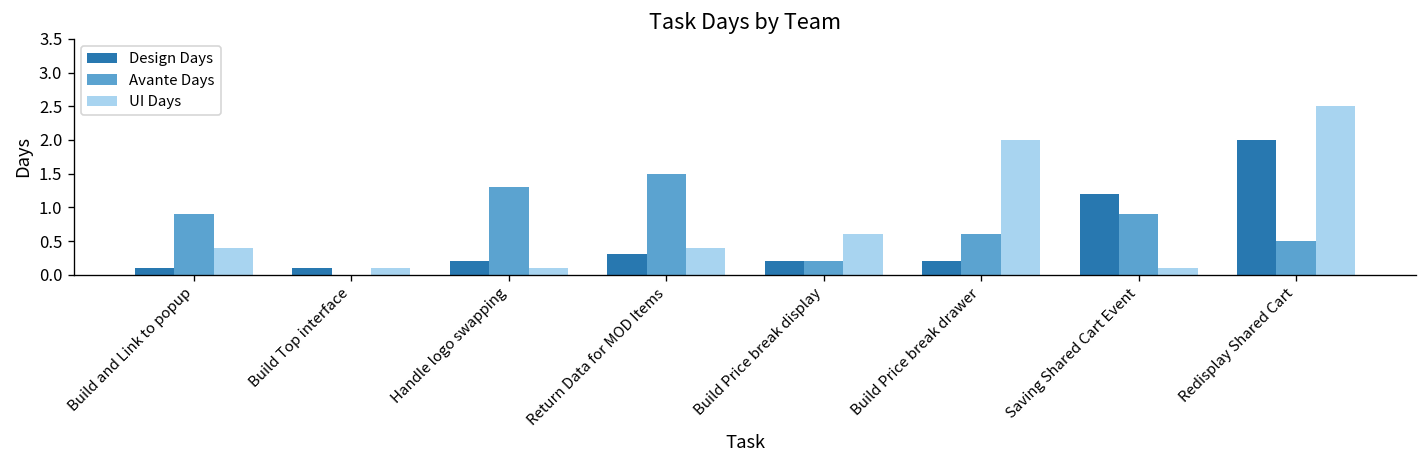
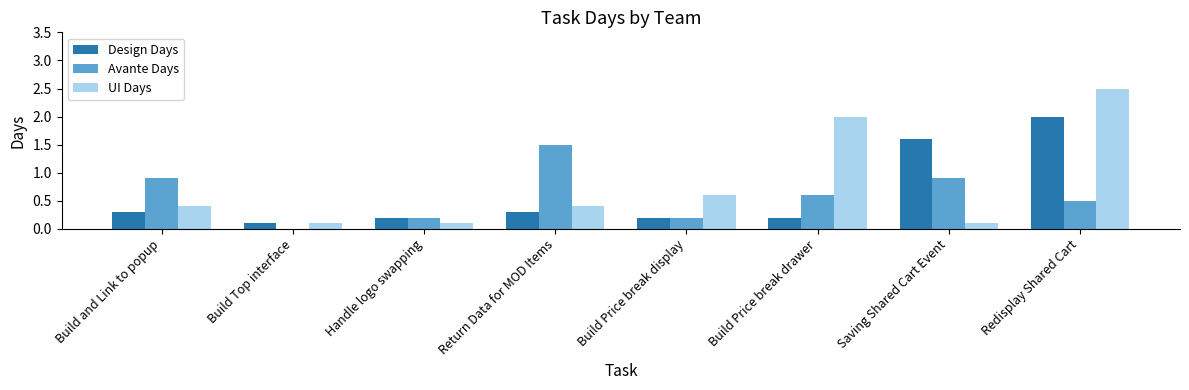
Design Days, Build and Link to popup: 0.1 -> 0.3
Avante Days, Handle logo swapping: 1.3 -> 0.2
Design Days, Saving Shared Cart Event: 1.2 -> 1.6
